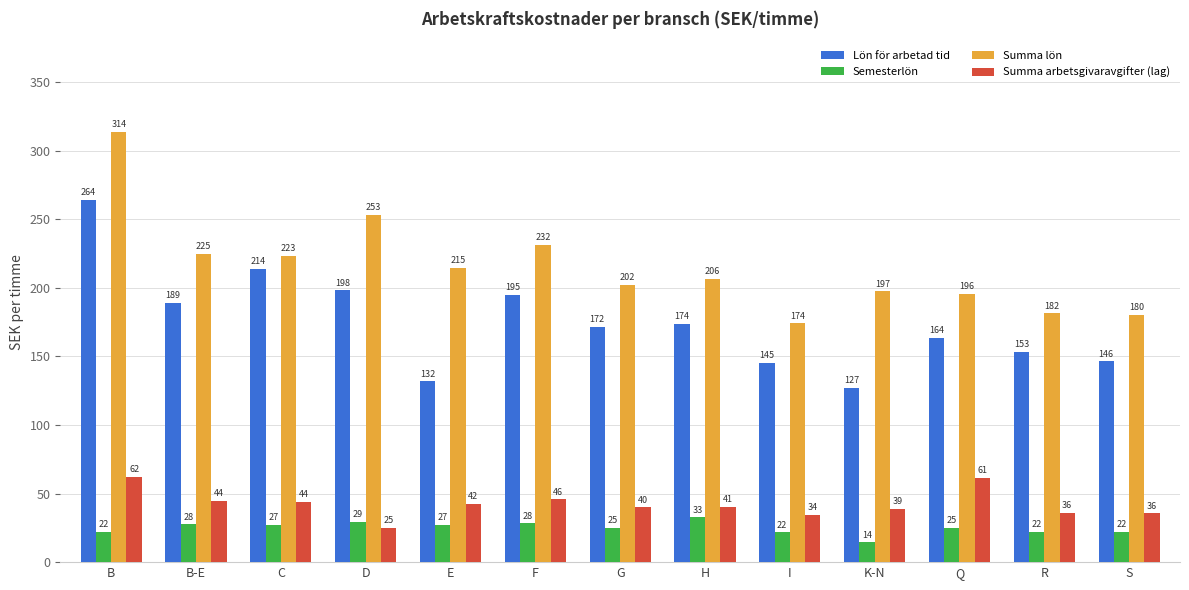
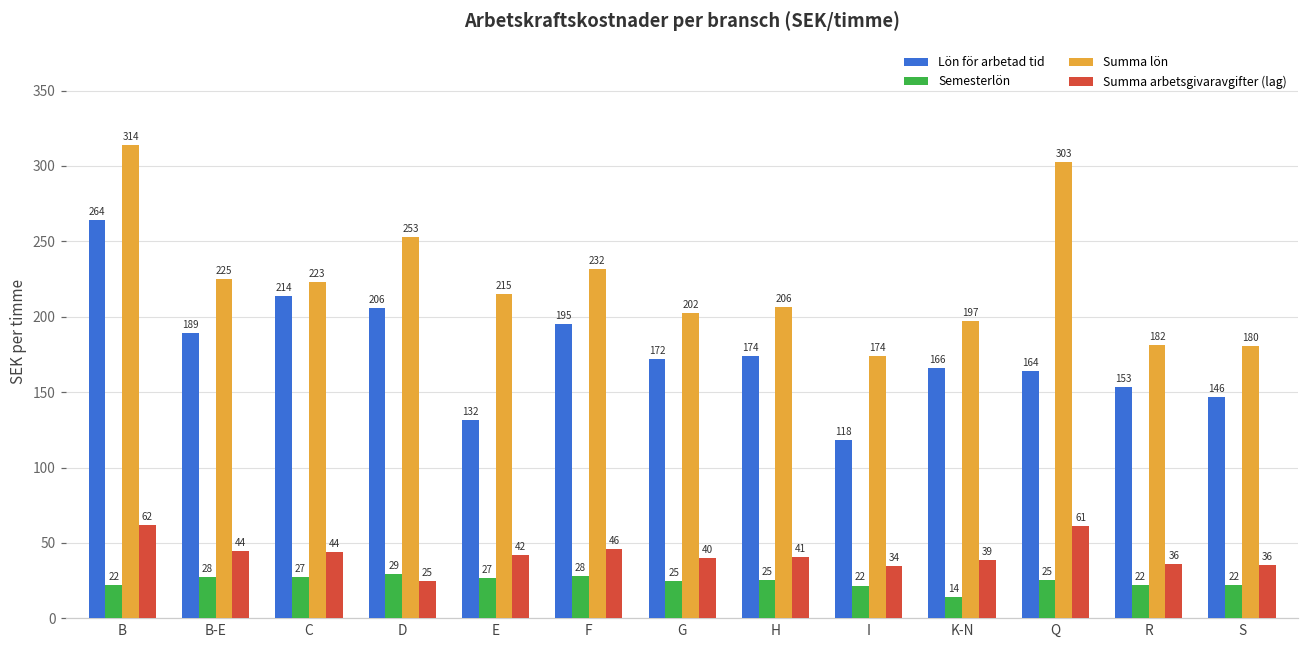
Lön för arbetad tid, D: 198 -> 206
Semesterlön, H: 33 -> 25
Lön för arbetad tid, I: 145 -> 118
Lön för arbetad tid, K-N: 127 -> 166
Summa lön, Q: 196 -> 303
